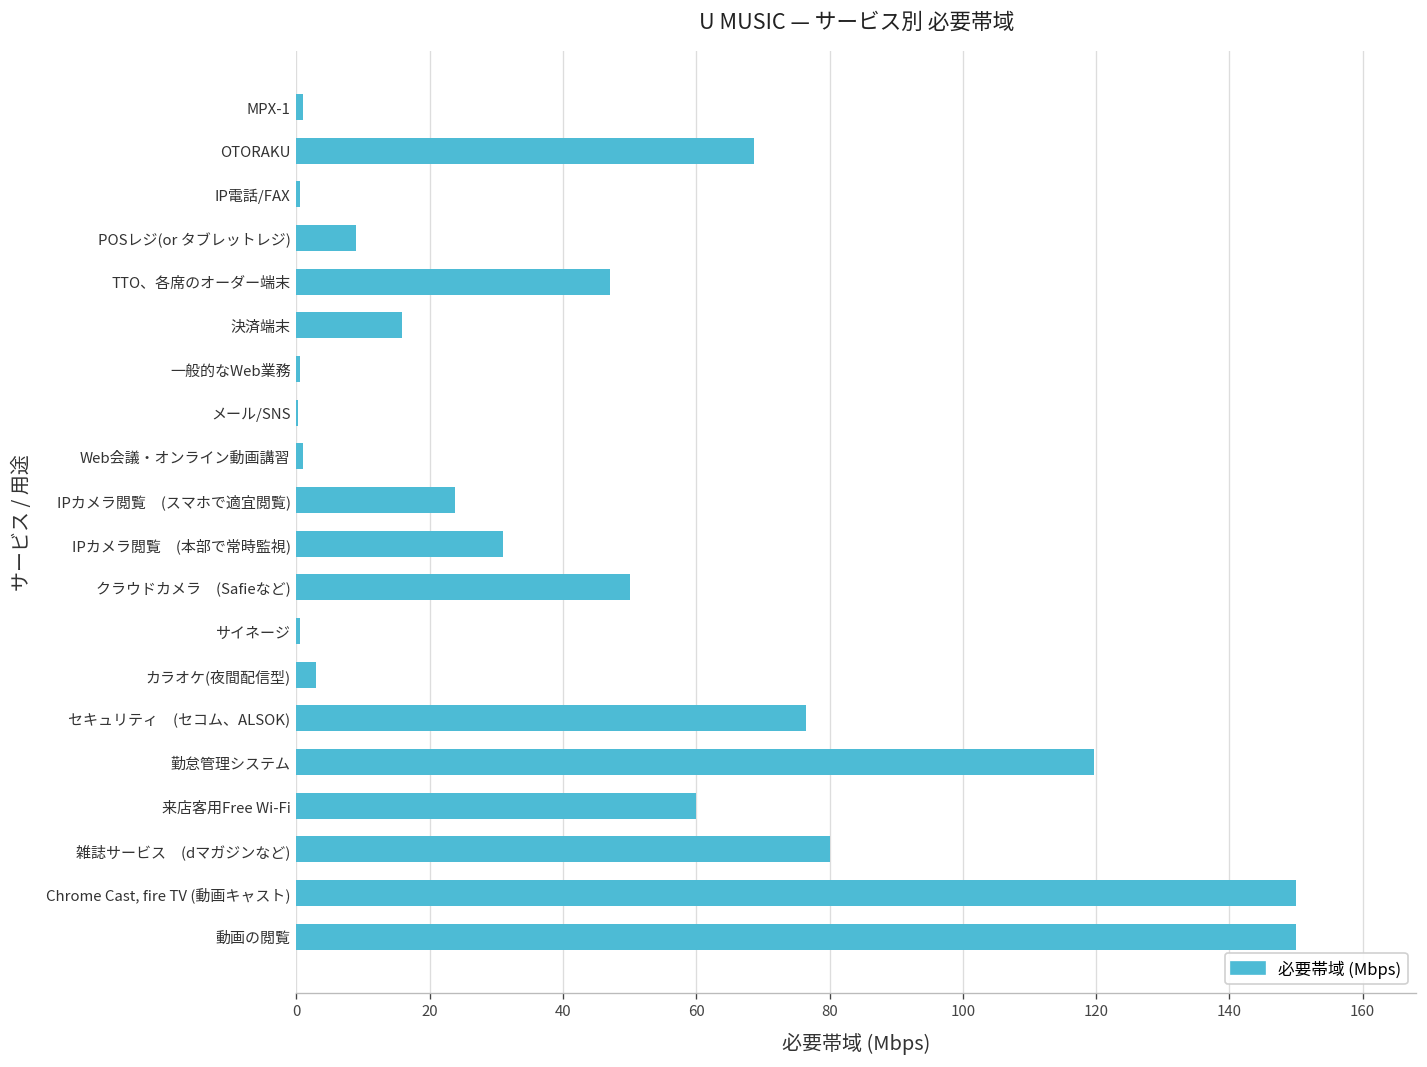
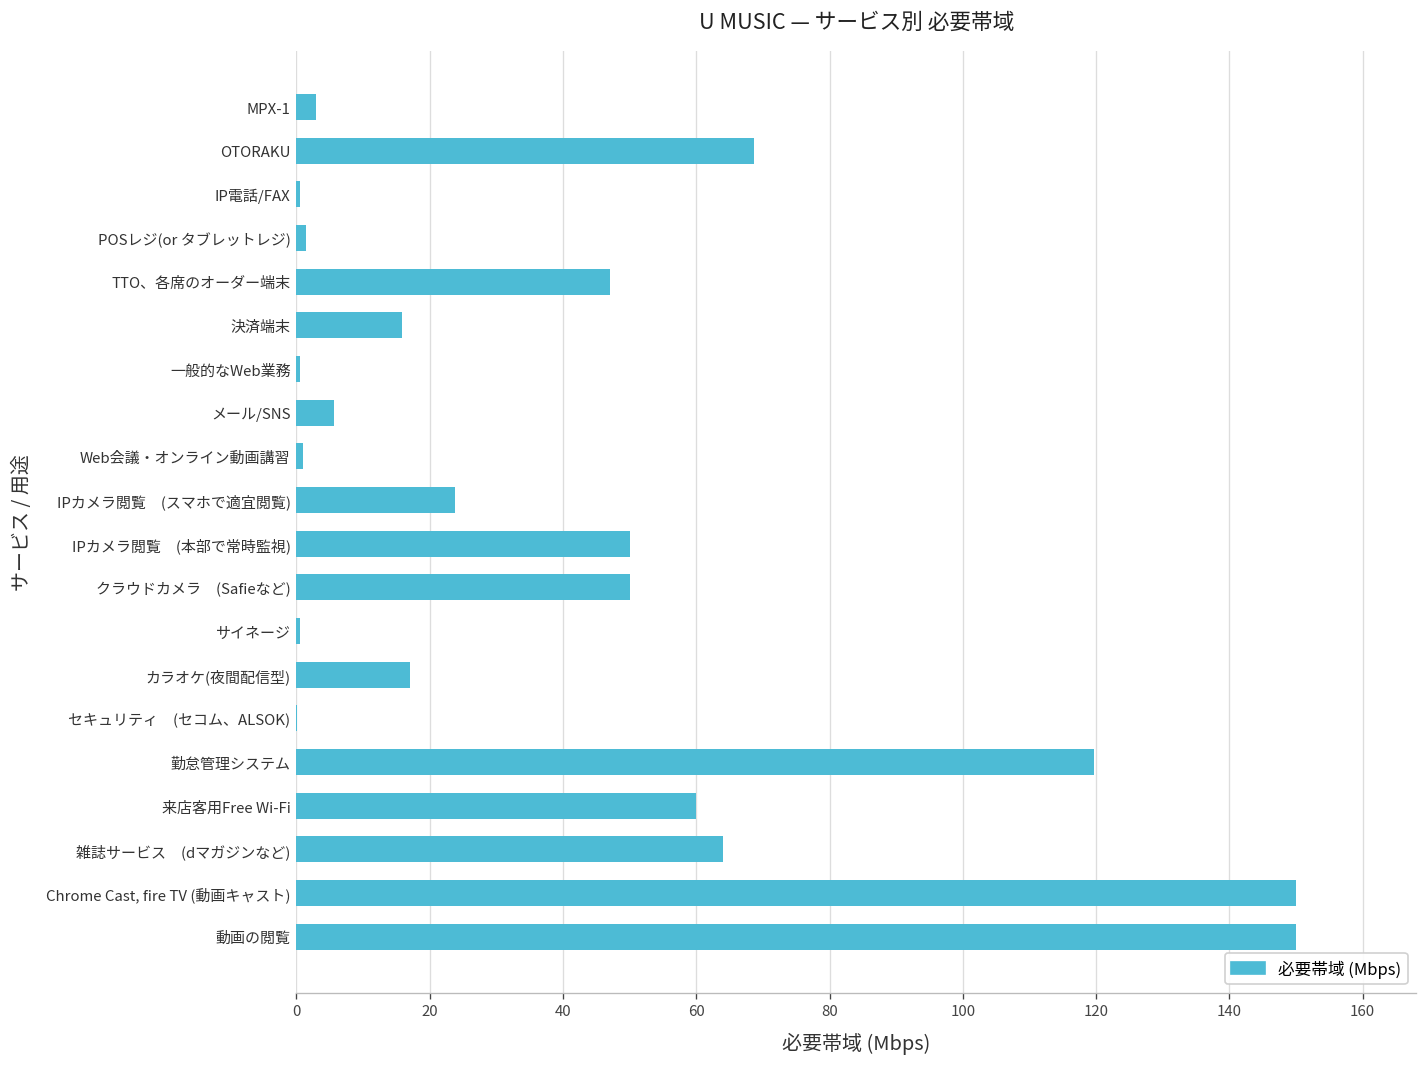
MPX-1: 1 -> 3
POSレジ(or タブレットレジ): 9 -> 2
メール/SNS: 0 -> 6
IPカメラ閲覧 (本部で常時監視): 31 -> 50
カラオケ(夜間配信型): 3 -> 17
セキュリティ (セコム、ALSOK): 76 -> 0
雑誌サービス (dマガジンなど): 80 -> 64
